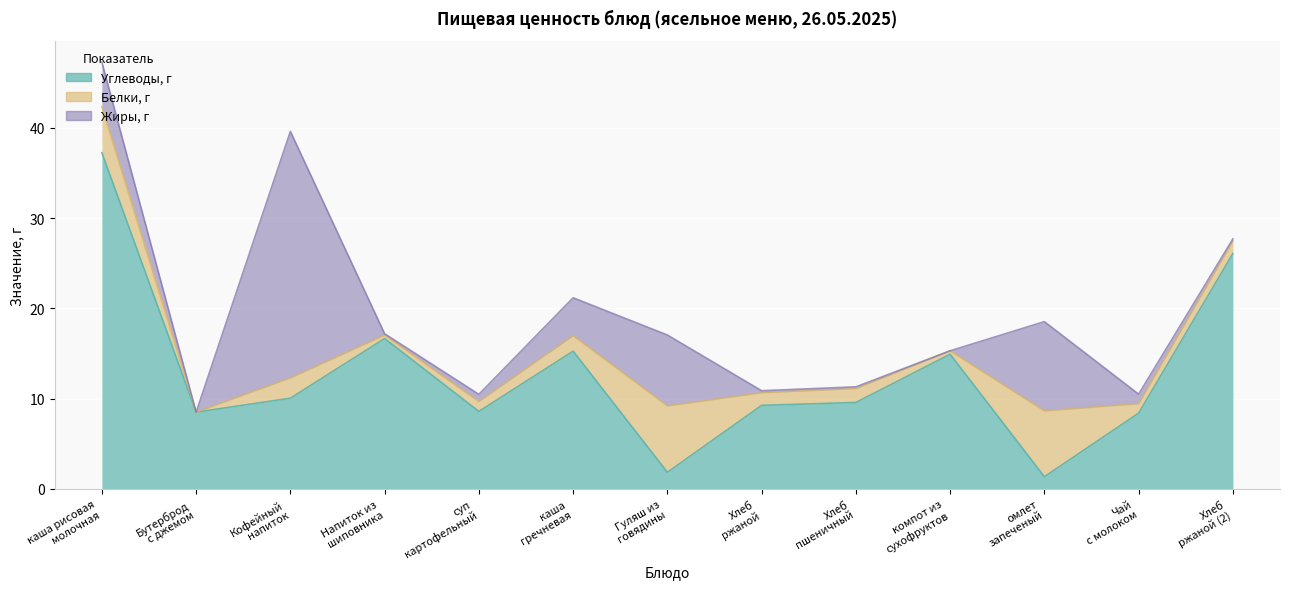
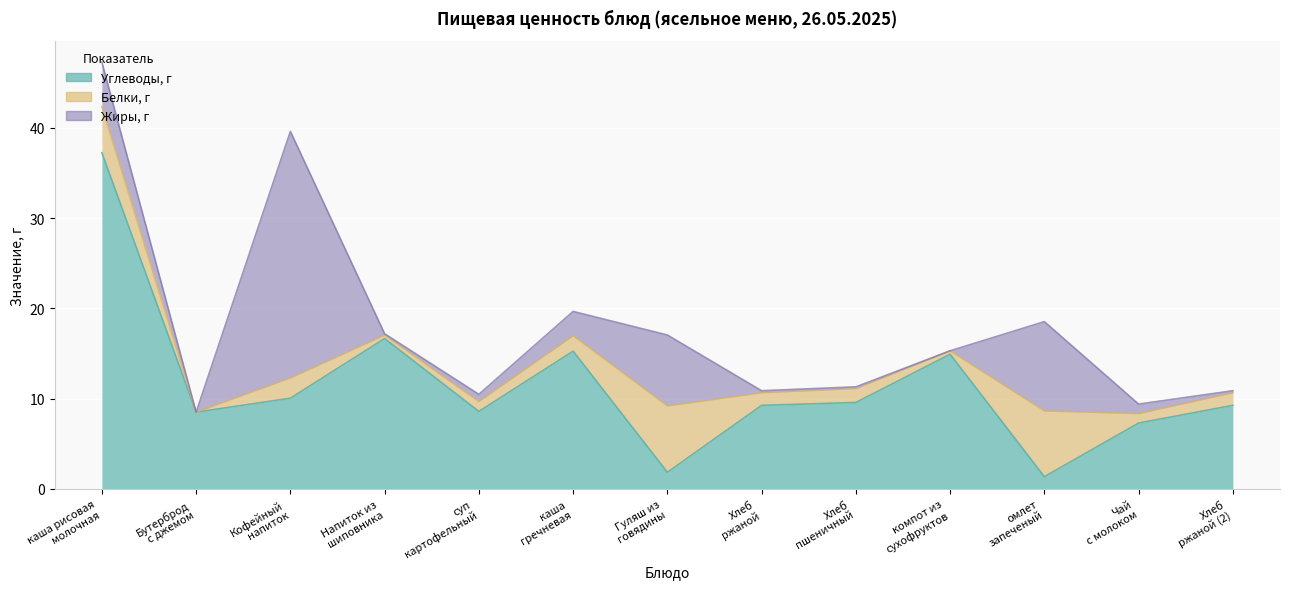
Жиры, г, каша гречневая: 4 -> 3
Углеводы, г, Чай с молоком: 8 -> 7
Углеводы, г, Хлеб ржаной (2): 26 -> 9
